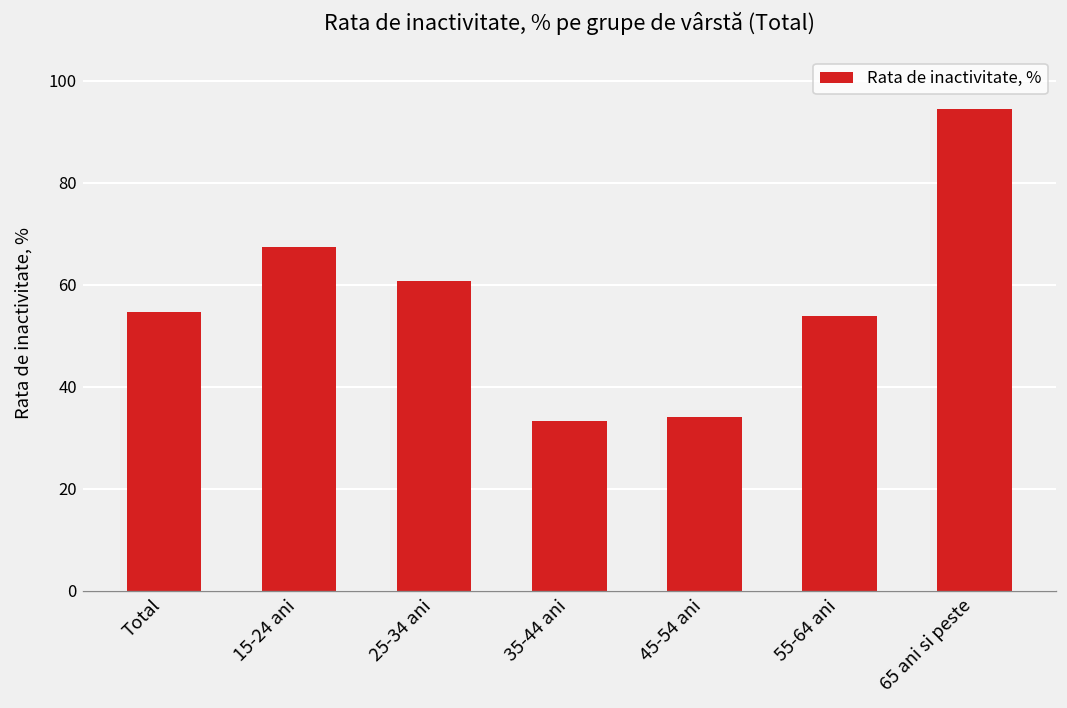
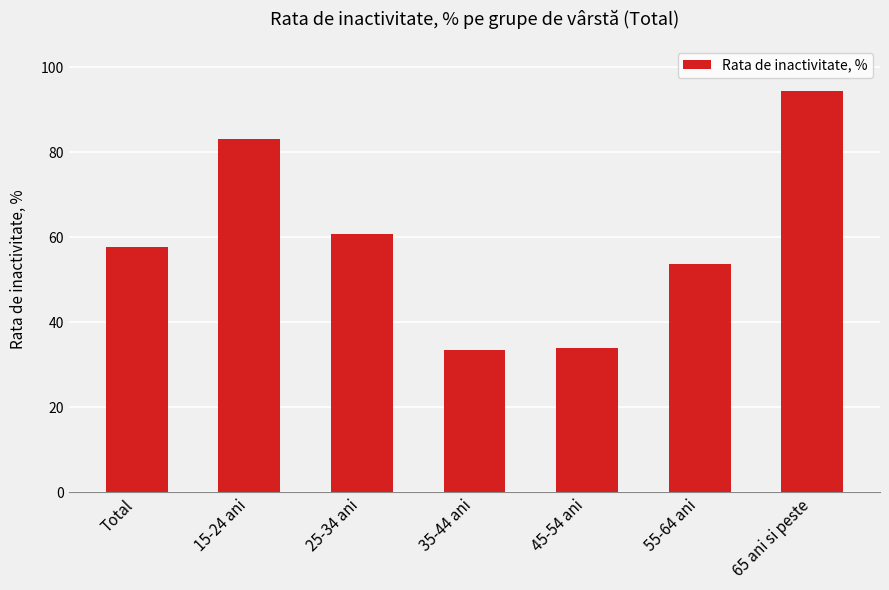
Total: 55 -> 58
15-24 ani: 67 -> 83
